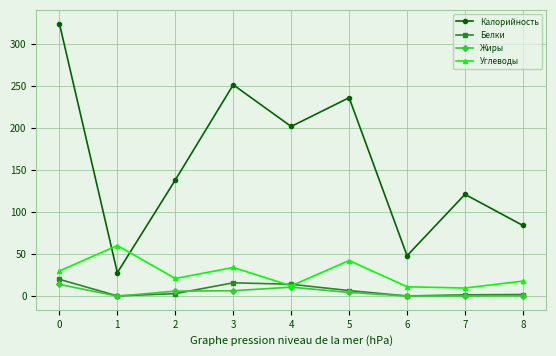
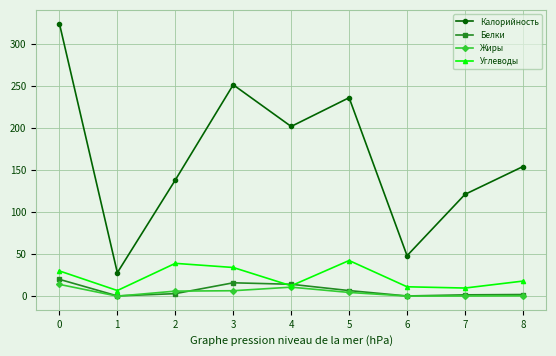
Углеводы, 1: 60 -> 10
Углеводы, 2: 20 -> 40
Калорийность, 8: 80 -> 150
